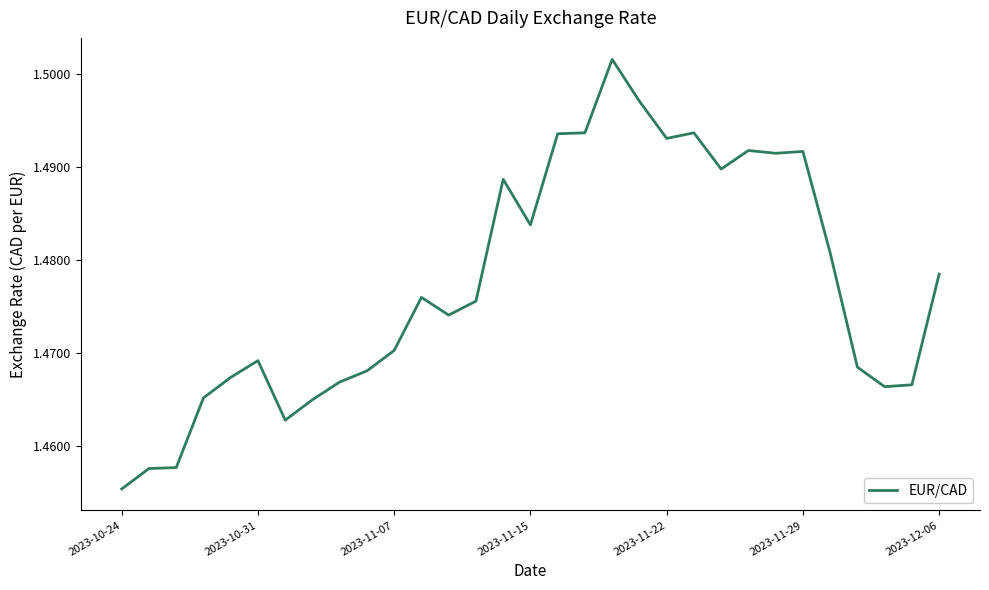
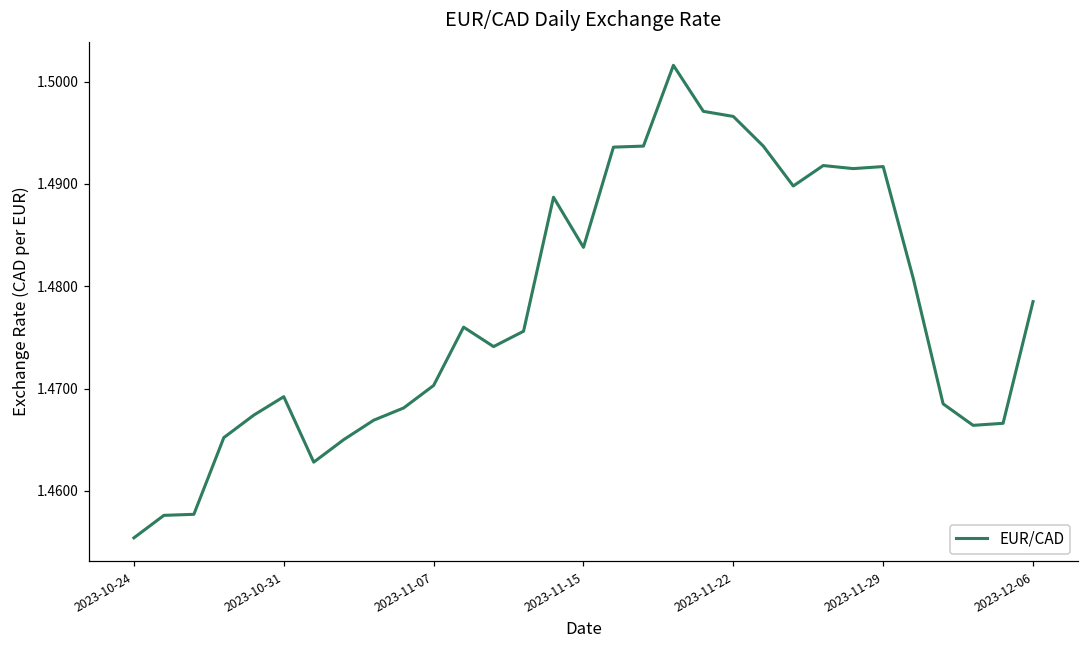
2023-11-22: 1.493 -> 1.497
